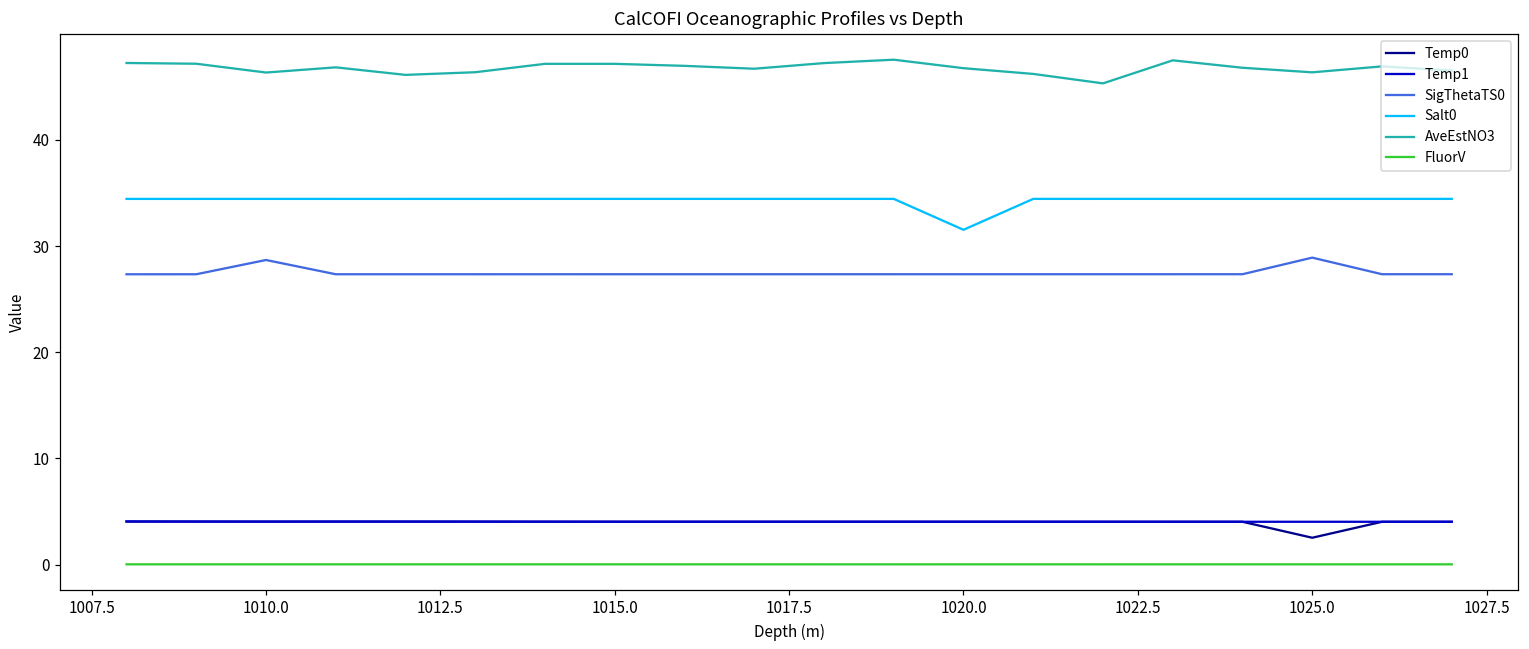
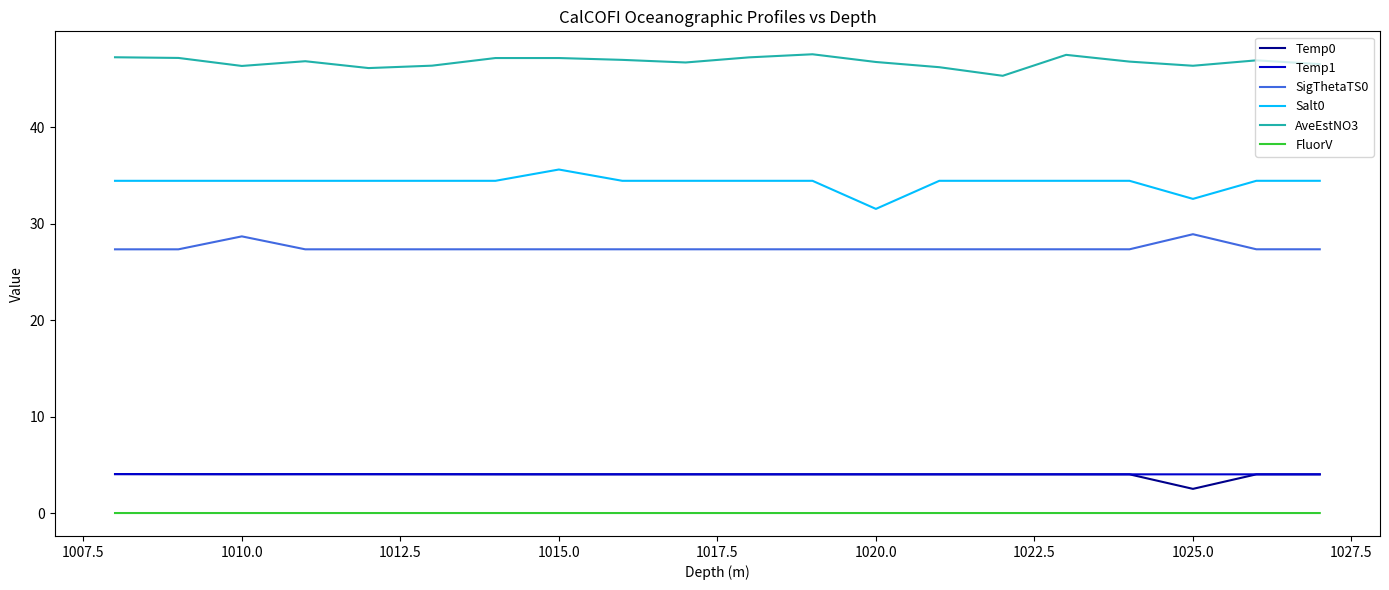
Salt0, 1015.0: 34 -> 36
Salt0, 1025.0: 34 -> 33
